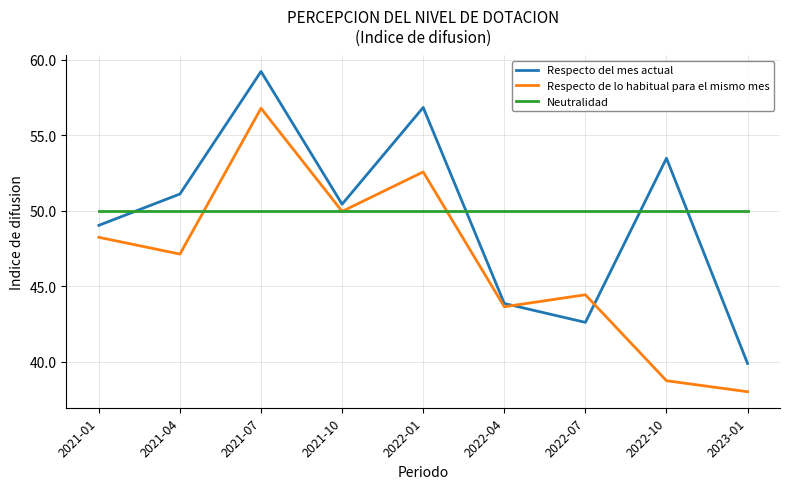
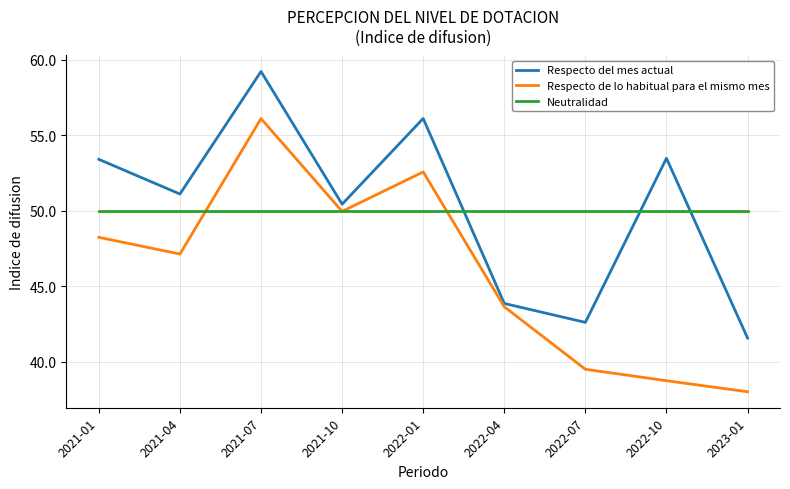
Respecto del mes actual, 2021-01: 49.0 -> 53.4
Respecto de lo habitual para el mismo mes, 2021-07: 56.8 -> 56.1
Respecto del mes actual, 2022-01: 56.8 -> 56.1
Respecto de lo habitual para el mismo mes, 2022-07: 44.4 -> 39.5
Respecto del mes actual, 2023-01: 39.9 -> 41.6
